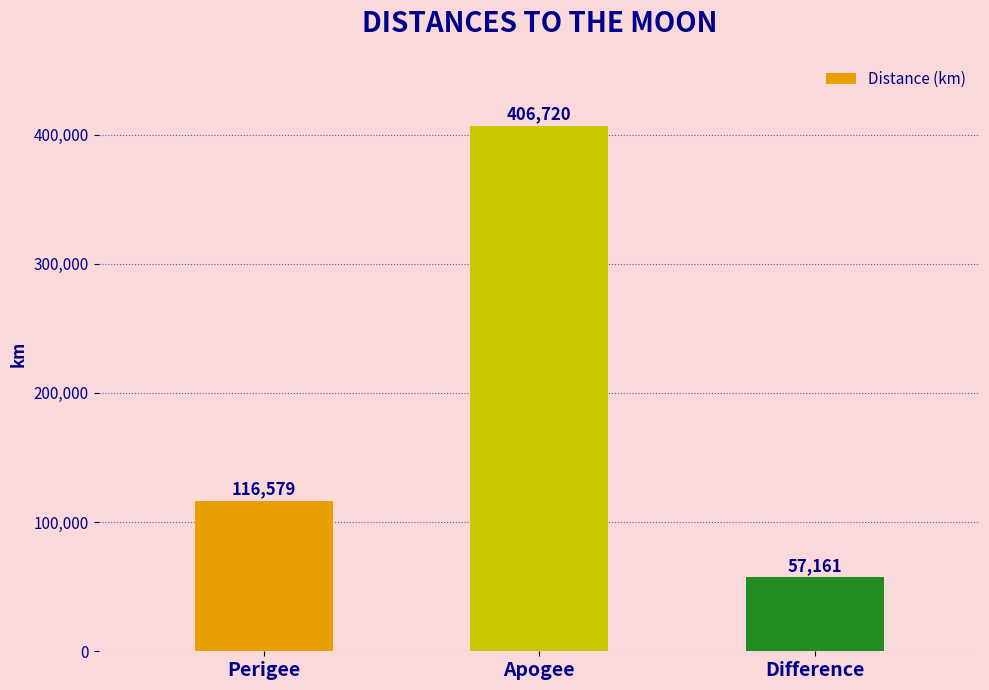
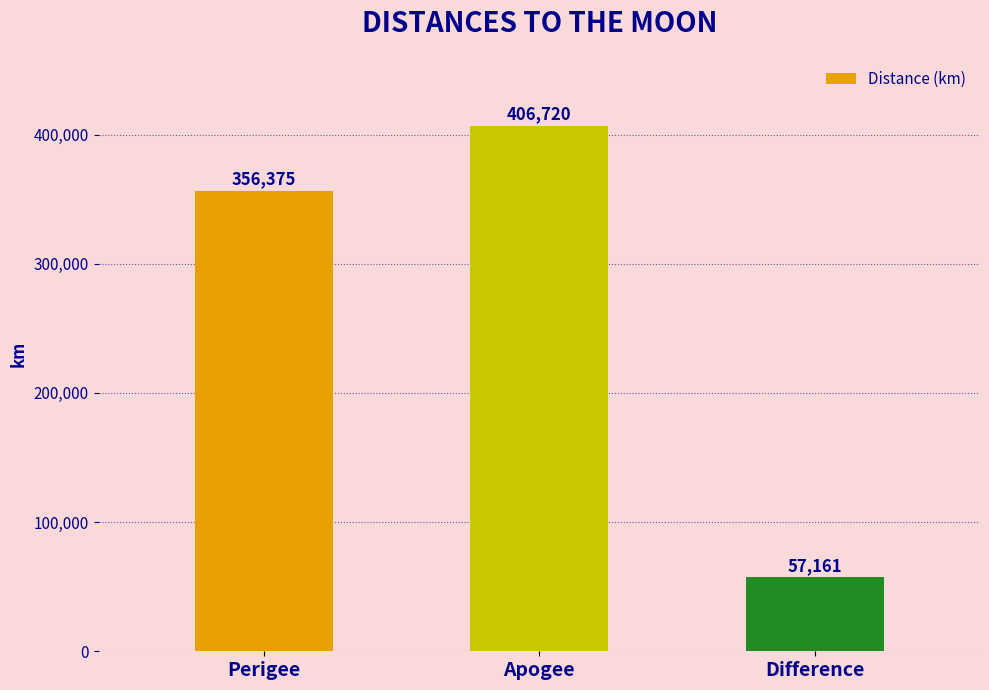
Perigee: 116,579 -> 356,375
